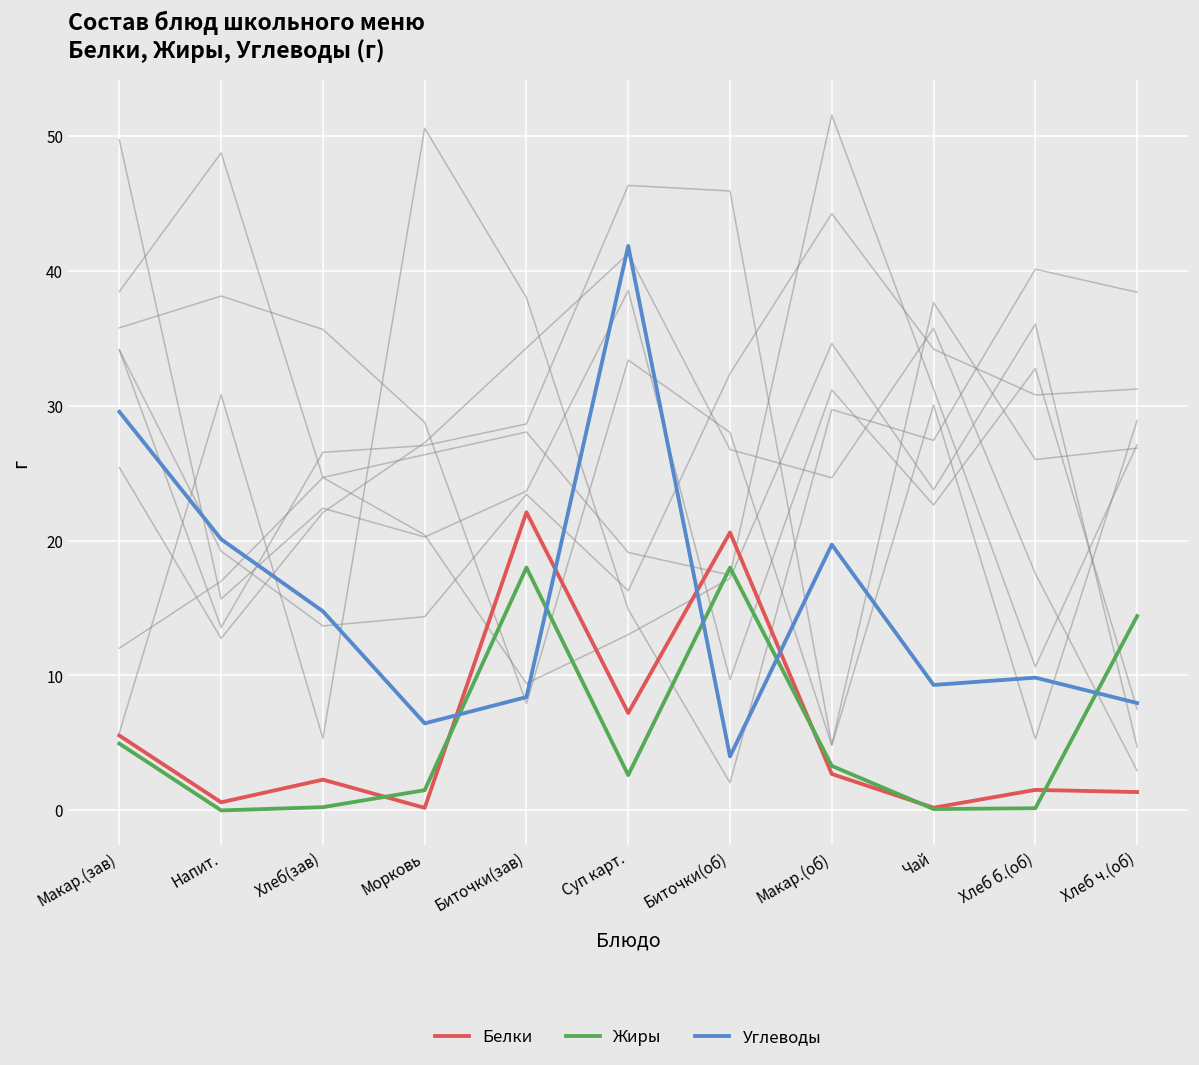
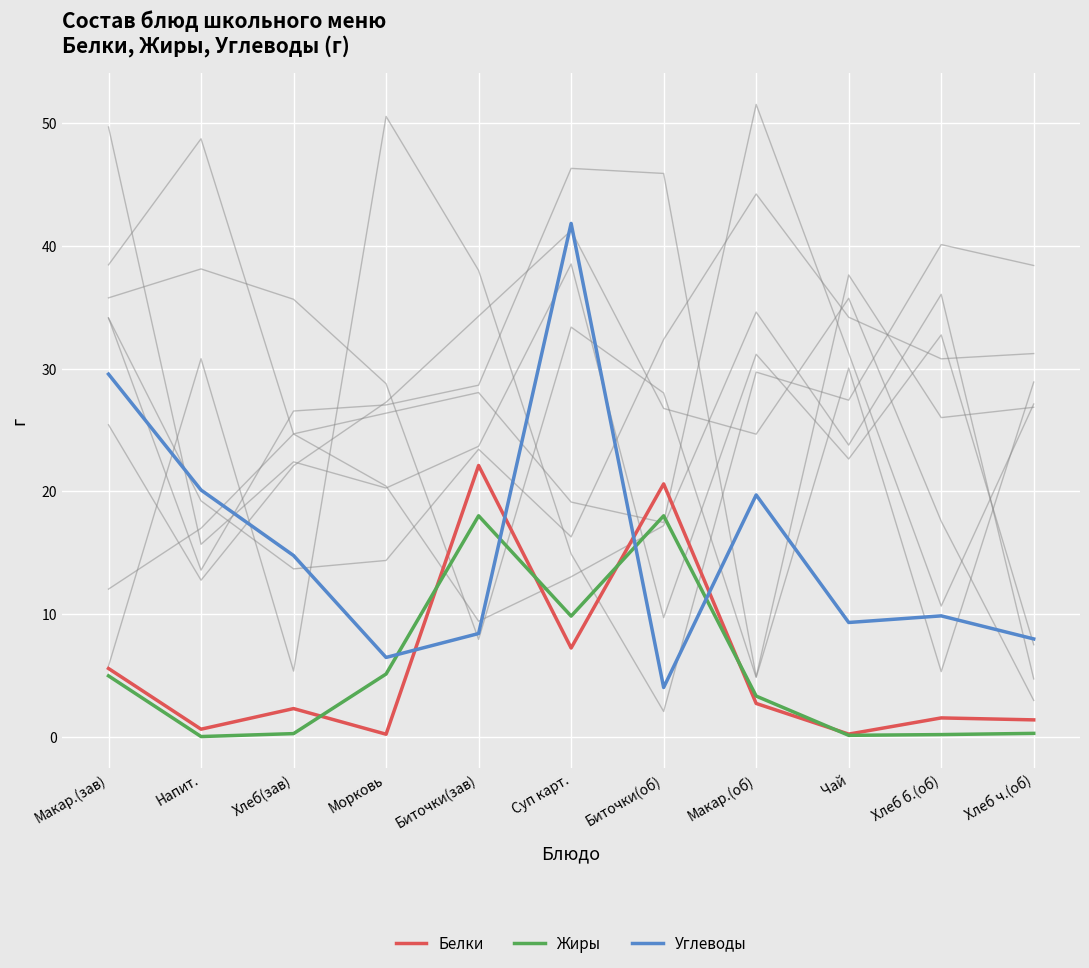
Жиры, Морковь: 1.5 -> 5.1
Жиры, Суп карт.: 2.6 -> 9.8
Жиры, Хлеб ч.(об): 14.4 -> 0.3
